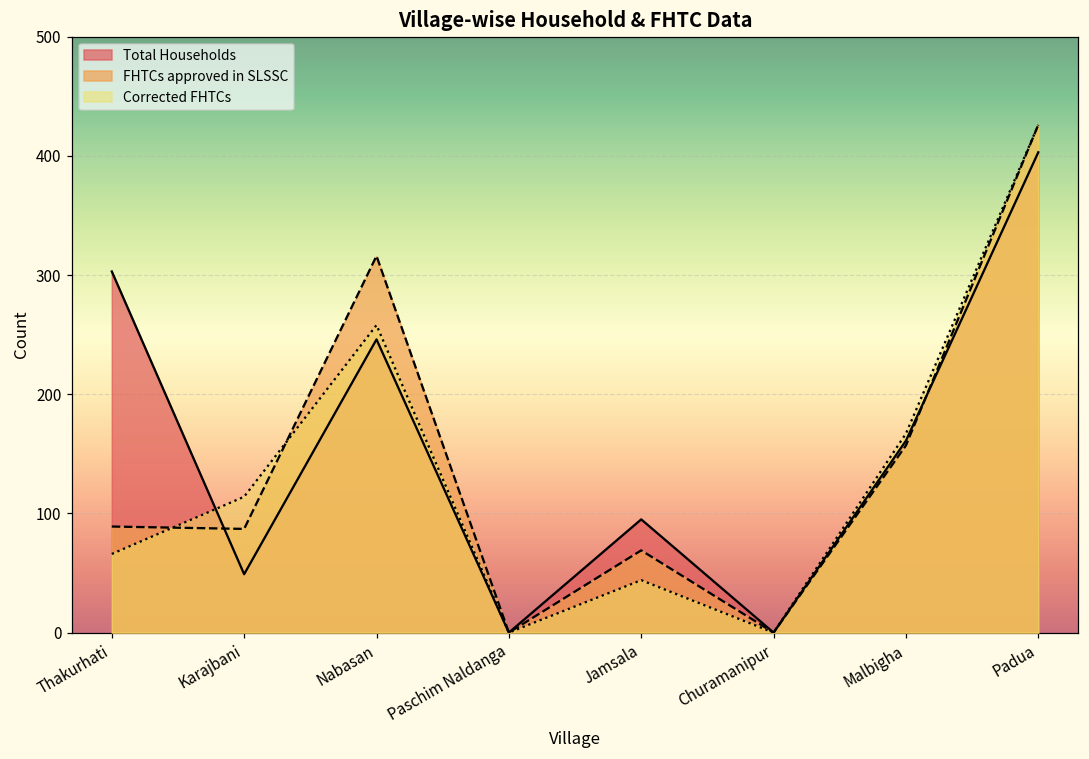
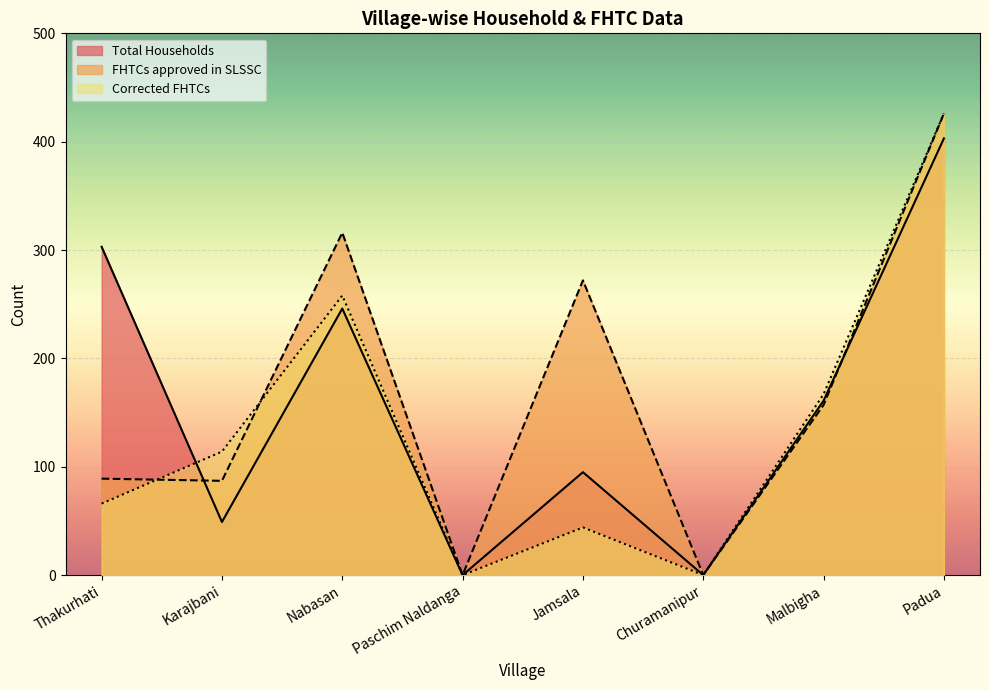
FHTCs approved in SLSSC, Jamsala: 69 -> 272
